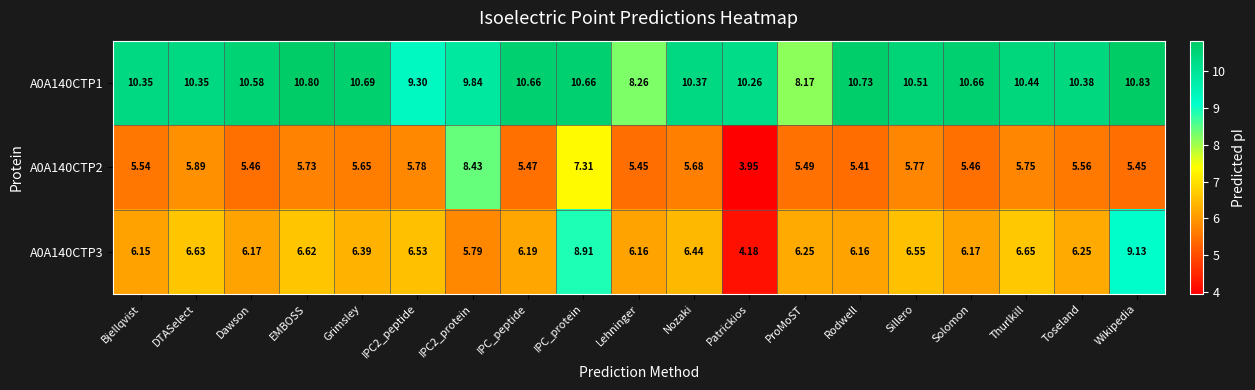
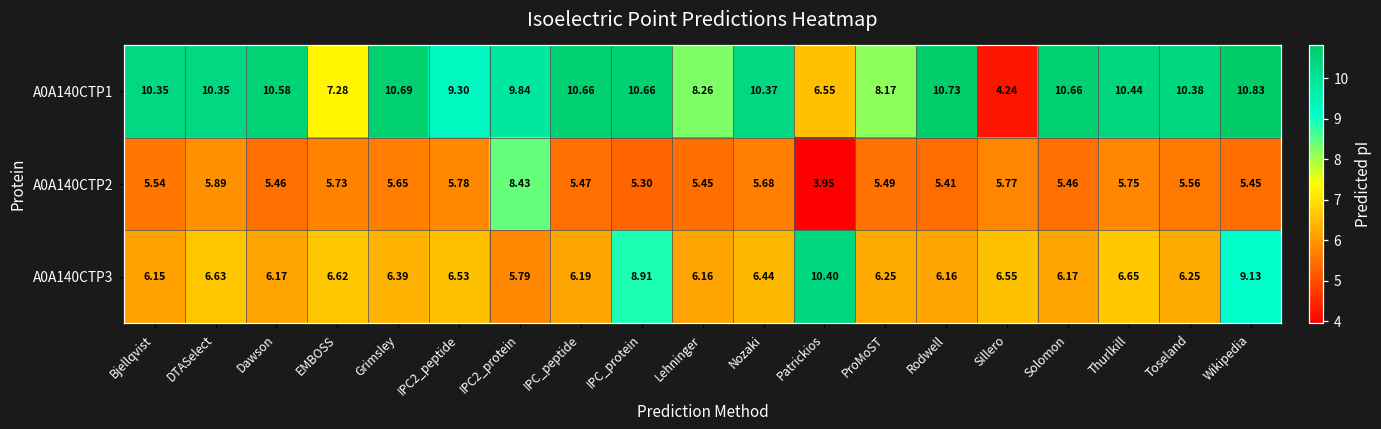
A0A140CTP1, EMBOSS: 10.80 -> 7.28
A0A140CTP1, Patrickios: 10.26 -> 6.55
A0A140CTP1, Sillero: 10.51 -> 4.24
A0A140CTP2, IPC_protein: 7.31 -> 5.30
A0A140CTP3, Patrickios: 4.18 -> 10.40
